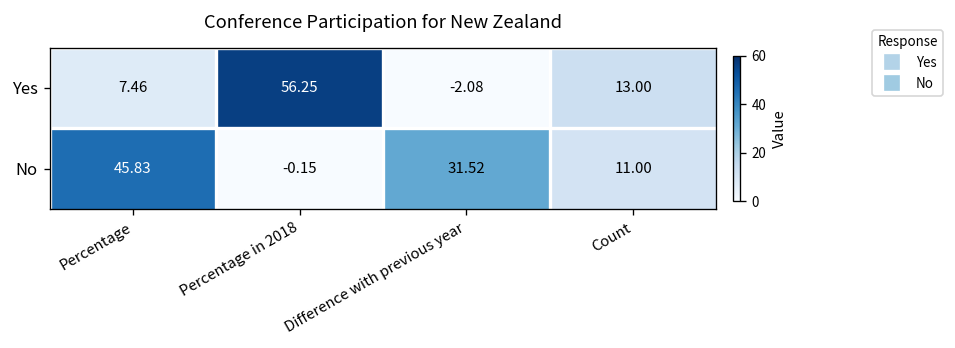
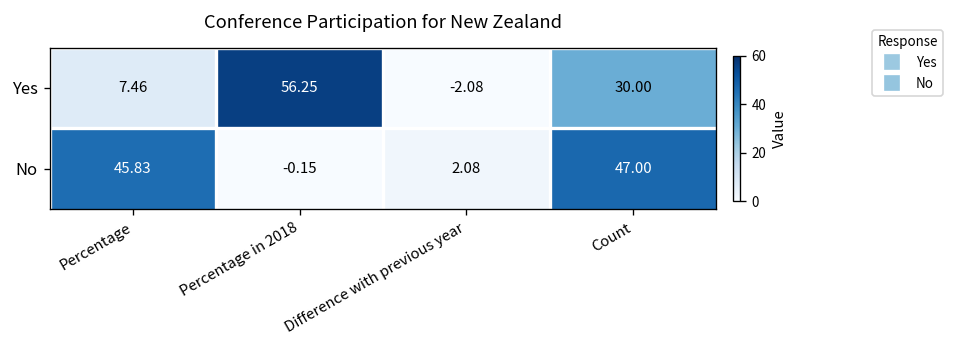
Yes, Count: 13.00 -> 30.00
No, Difference with previous year: 31.52 -> 2.08
No, Count: 11.00 -> 47.00
